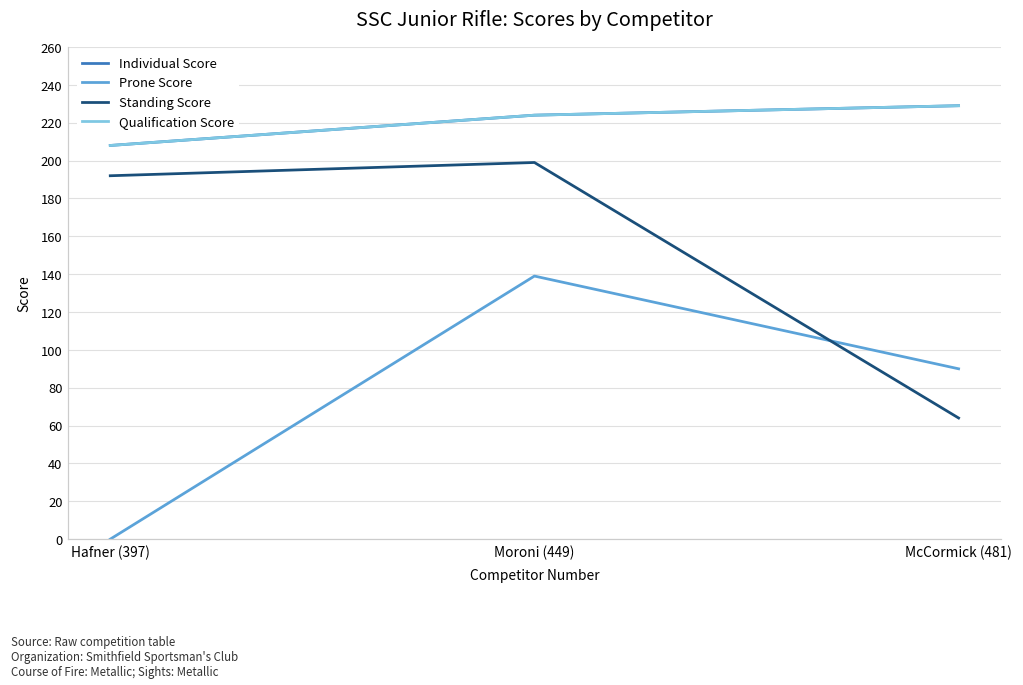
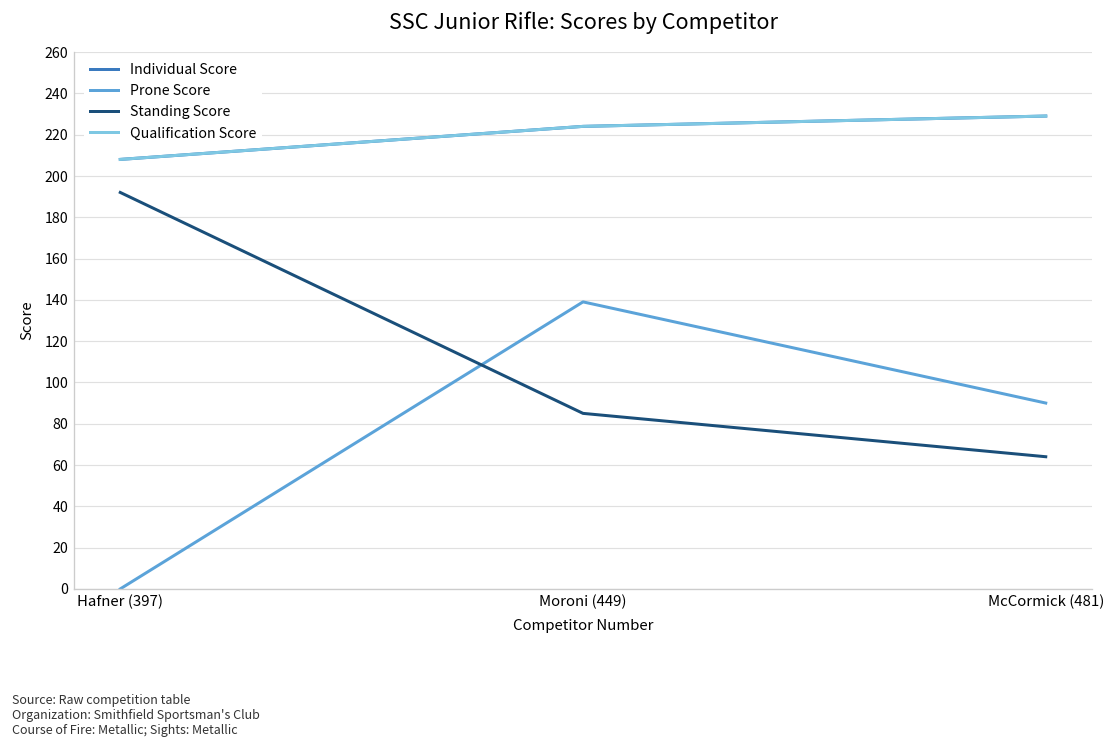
Standing Score, Moroni (449): 199 -> 85
